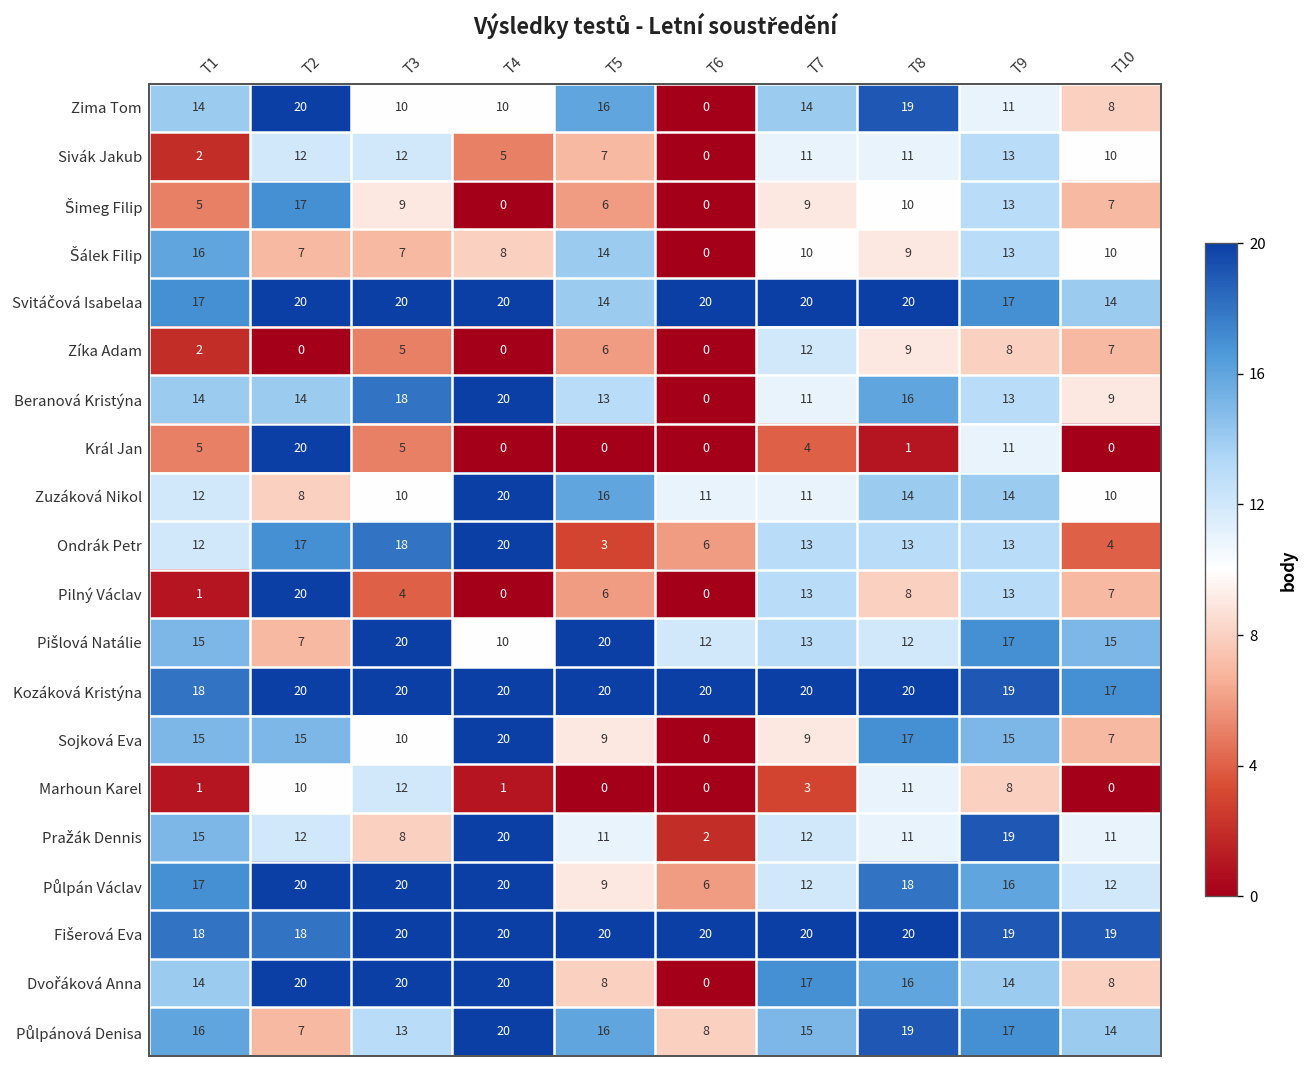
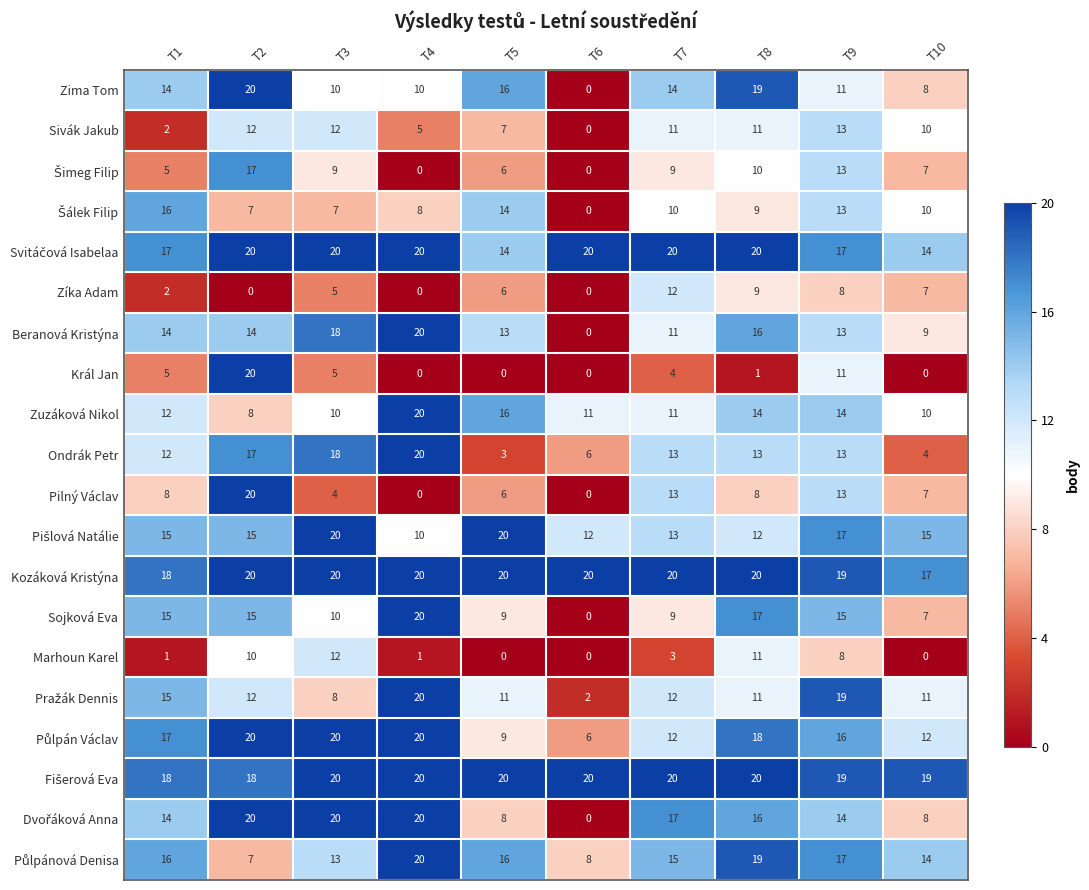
Pilný Václav, T1: 1 -> 8
Pišlová Natálie, T2: 7 -> 15
